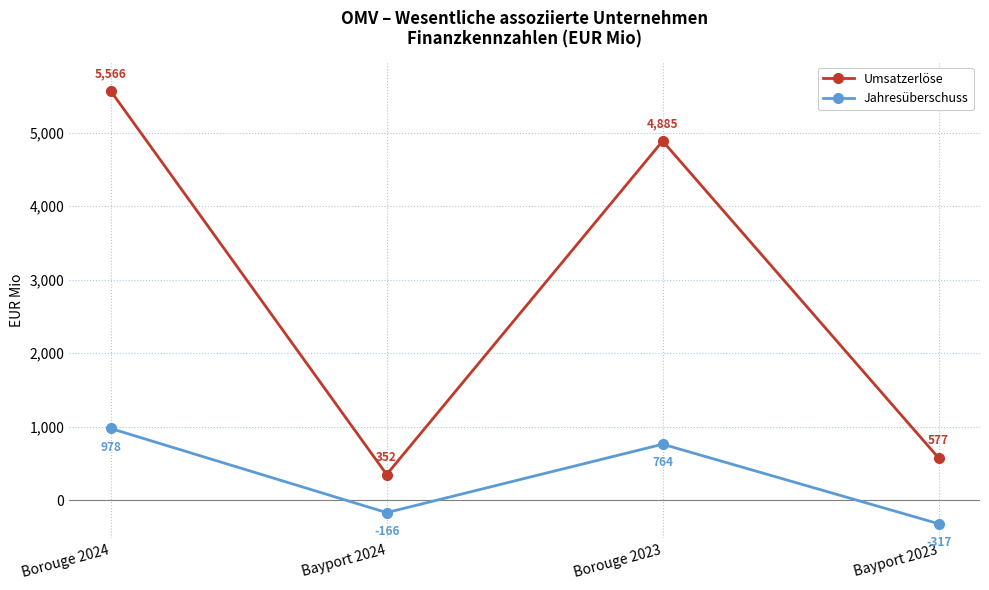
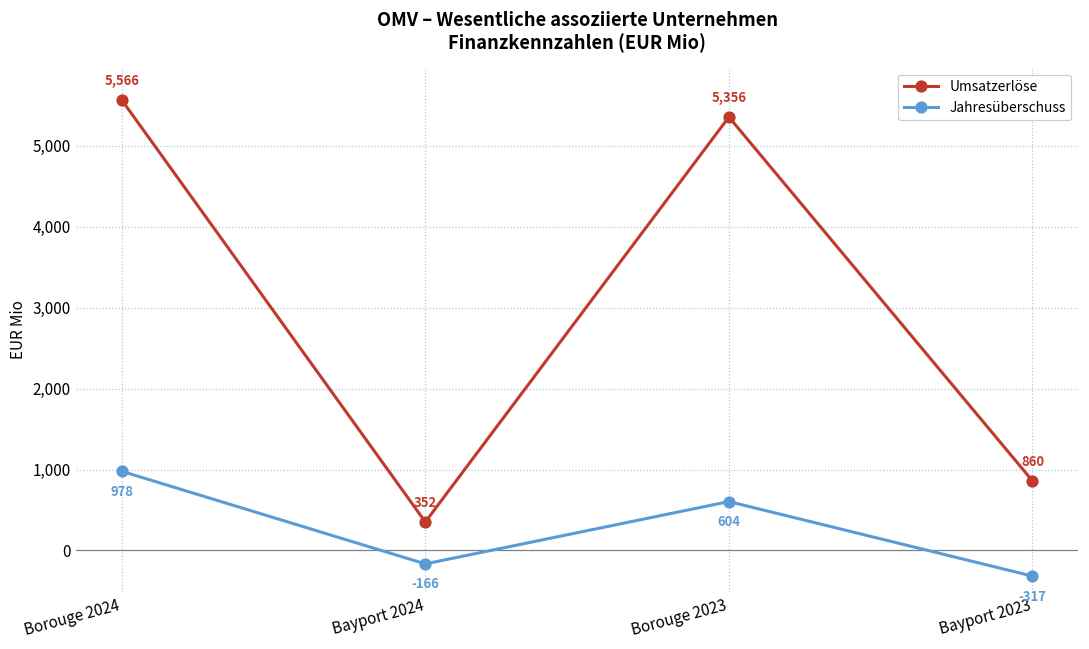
Umsatzerlöse, Borouge 2023: 4,885 -> 5,356
Jahresüberschuss, Borouge 2023: 764 -> 604
Umsatzerlöse, Bayport 2023: 577 -> 860
